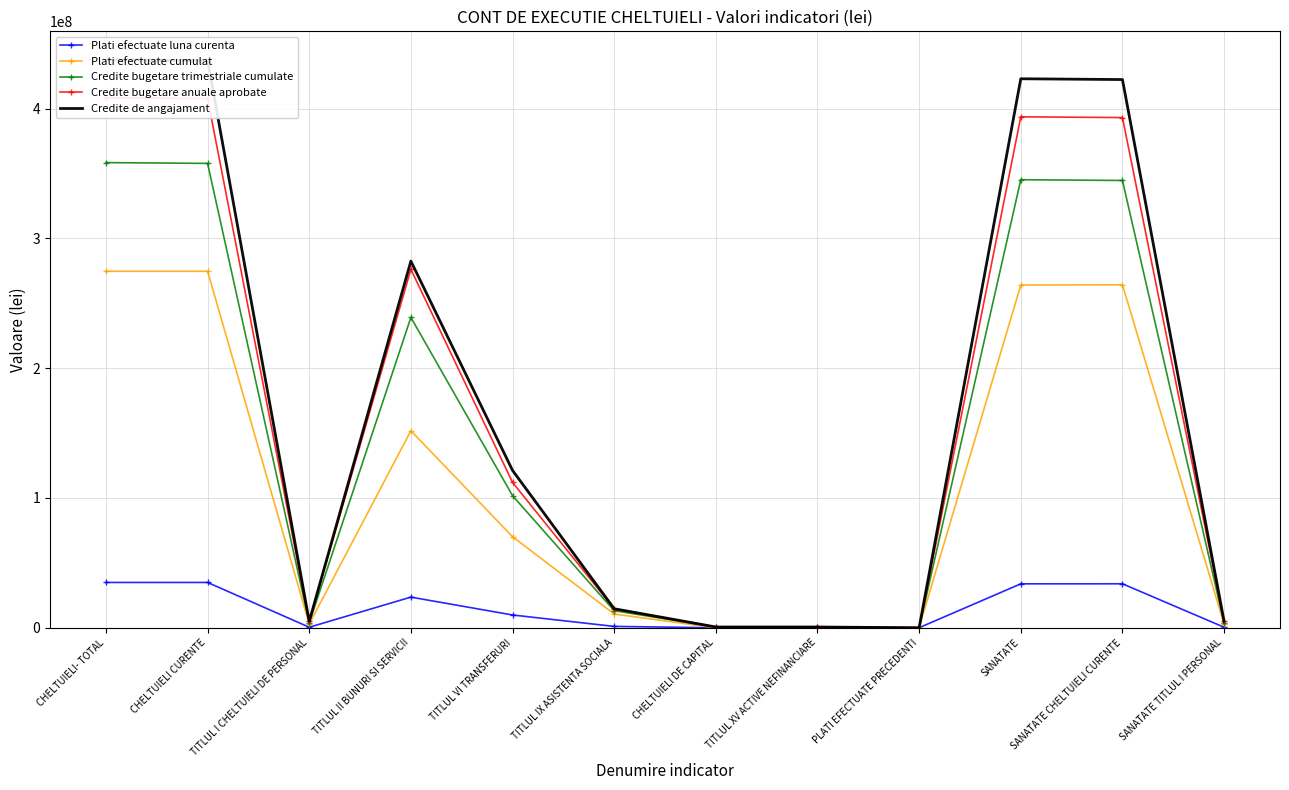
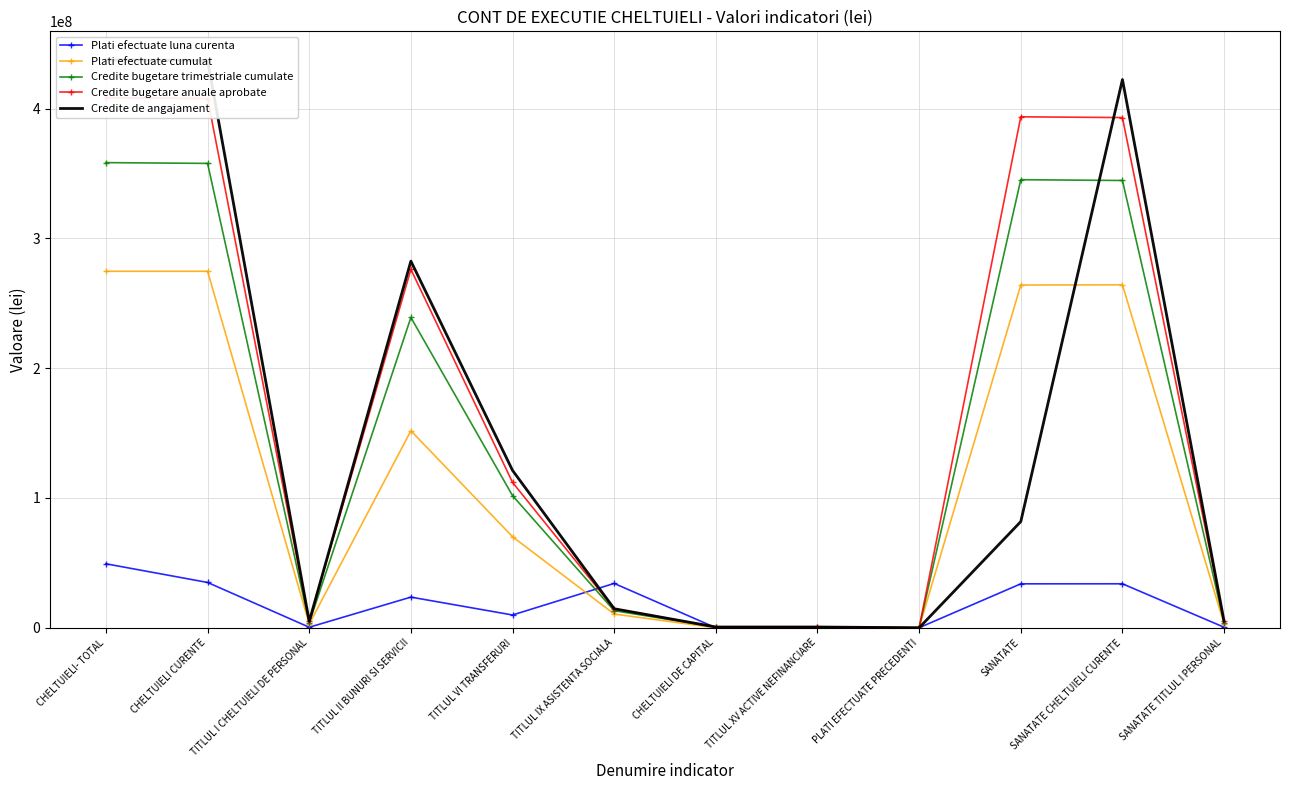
Plati efectuate luna curenta, CHELTUIELI- TOTAL: 35000000 -> 49000000
Plati efectuate luna curenta, TITLUL IX ASISTENTA SOCIALA: 1000000 -> 34000000
Credite de angajament, SANATATE: 423000000 -> 82000000
